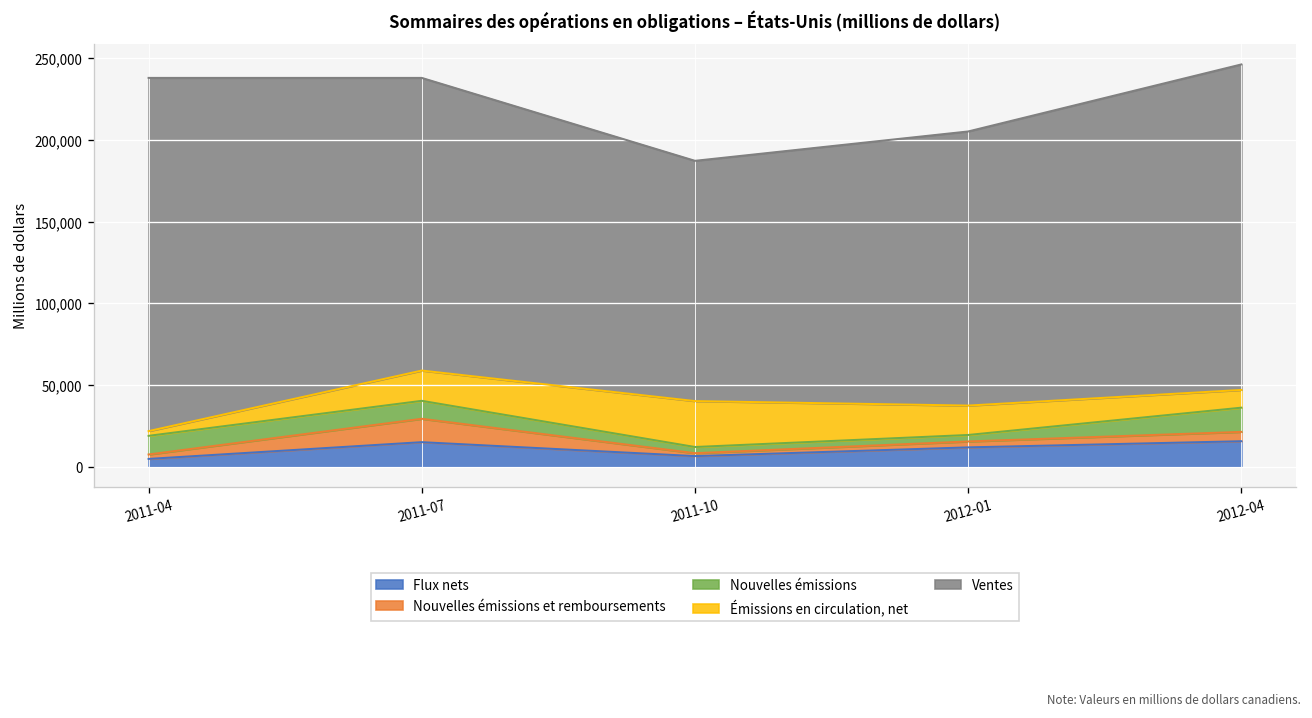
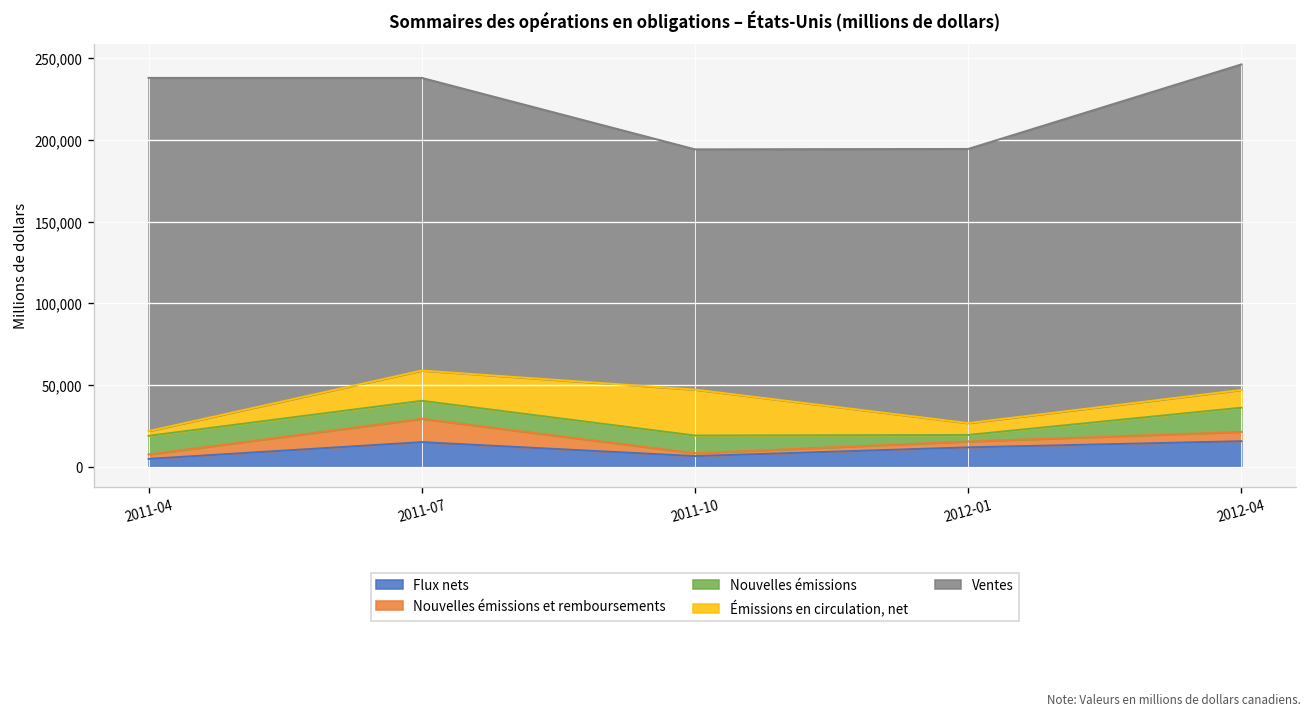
Nouvelles émissions, 2011-10: 4,000 -> 11,000
Émissions en circulation, net, 2012-01: 18,000 -> 7,000
